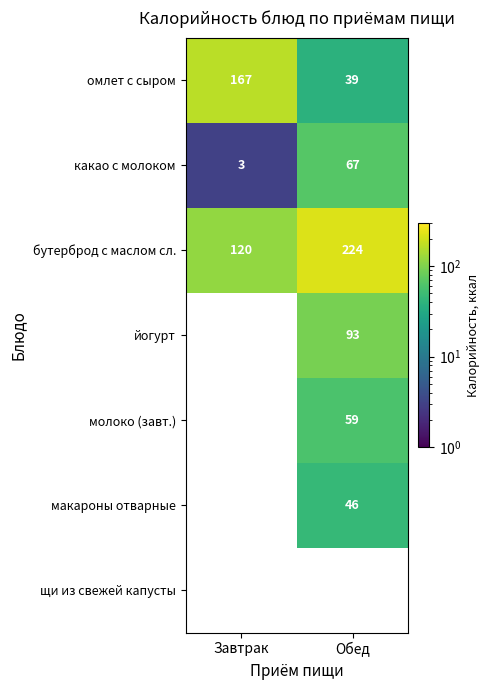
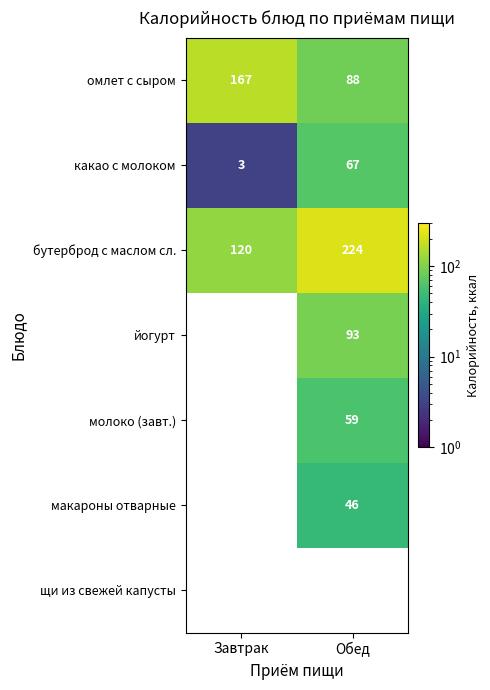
омлет с сыром, Обед: 39 -> 88
